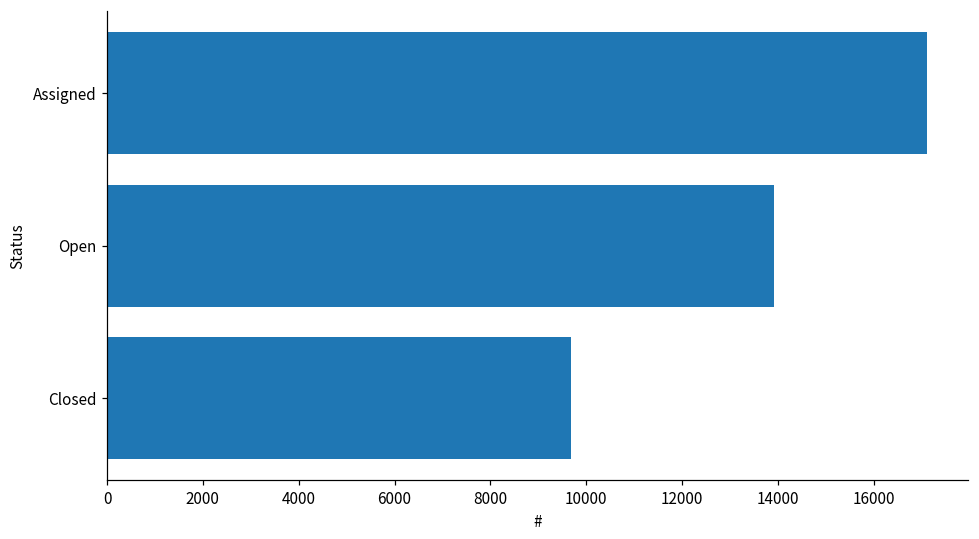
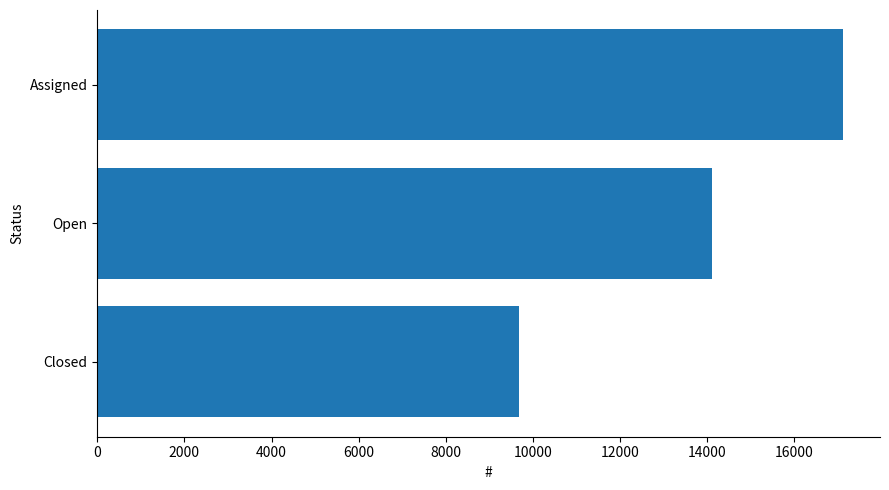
Open: 13900 -> 14100
